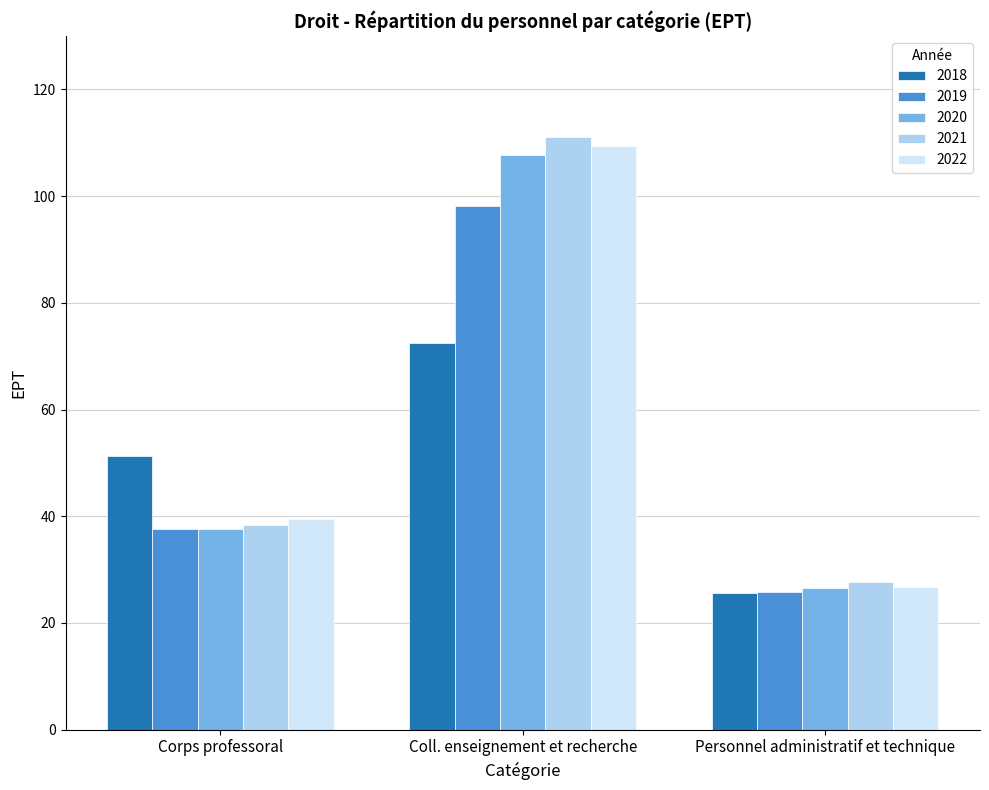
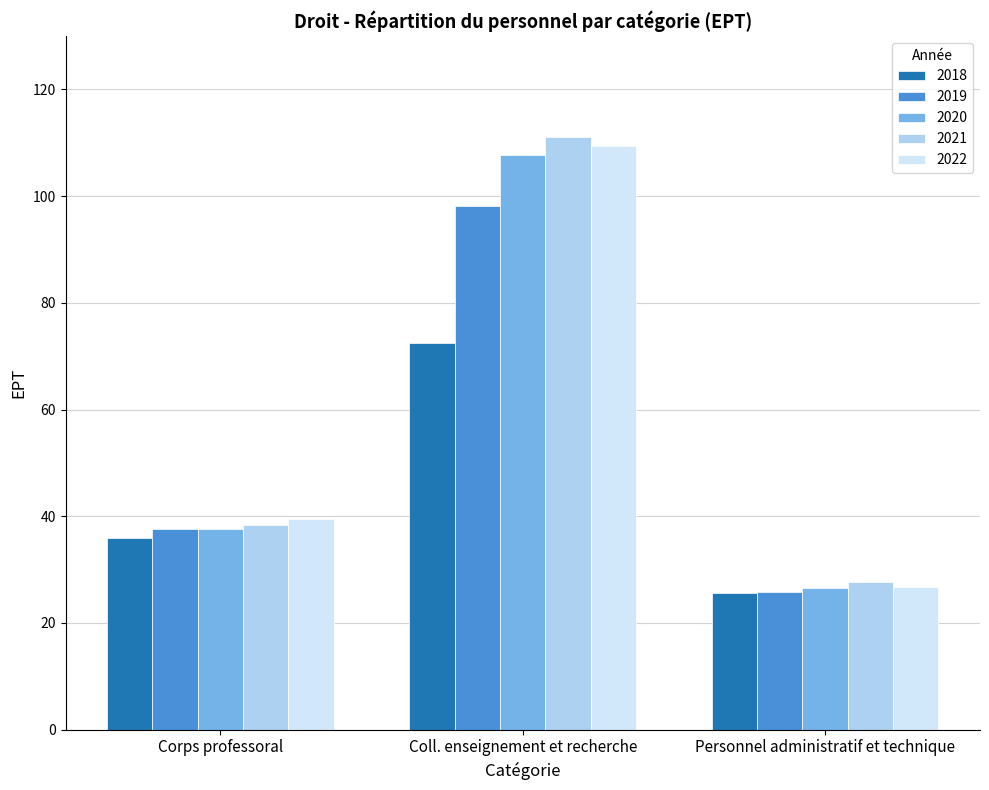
2018, Corps professoral: 51 -> 36
